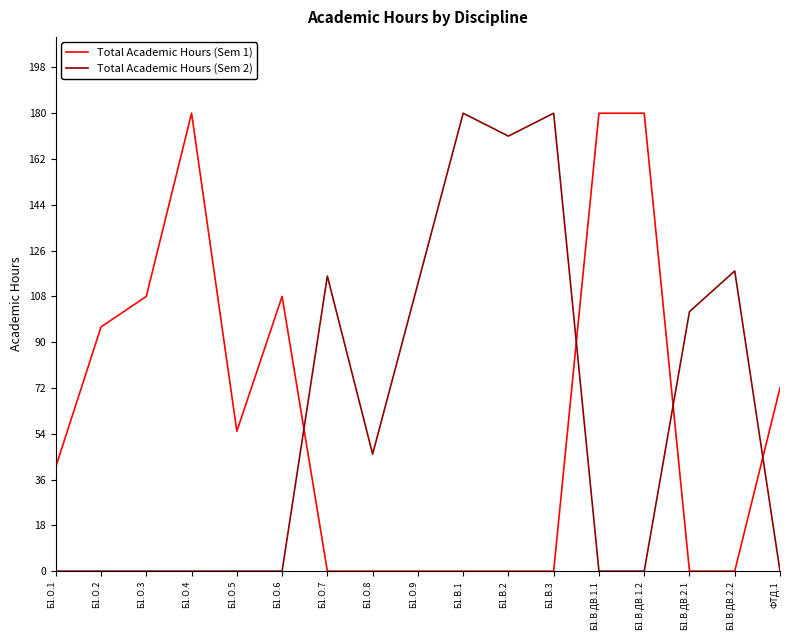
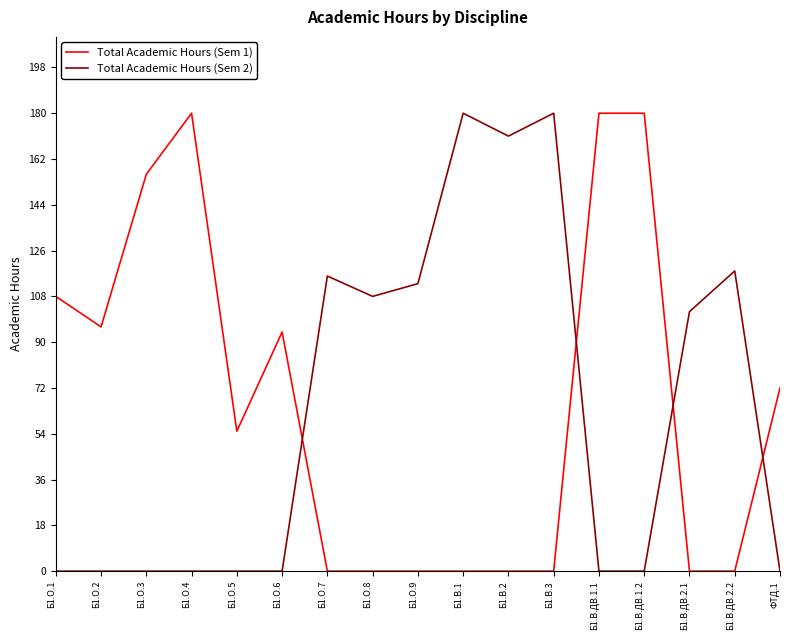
Total Academic Hours (Sem 1), Б1.О.1: 41 -> 108
Total Academic Hours (Sem 1), Б1.О.3: 108 -> 156
Total Academic Hours (Sem 1), Б1.О.6: 108 -> 94
Total Academic Hours (Sem 2), Б1.О.8: 46 -> 108
